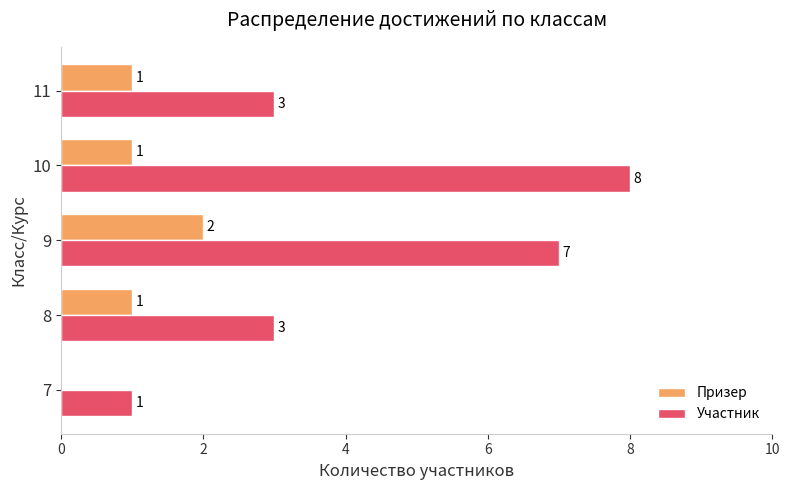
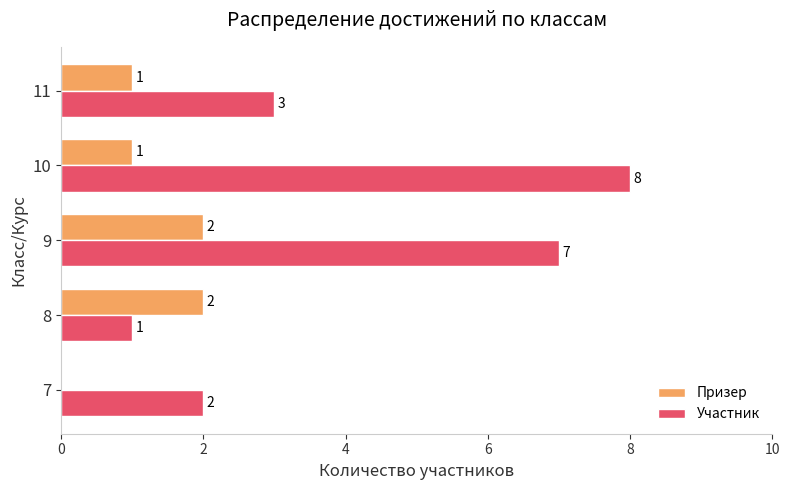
Призер, 8: 1 -> 2
Участник, 8: 3 -> 1
Участник, 7: 1 -> 2
